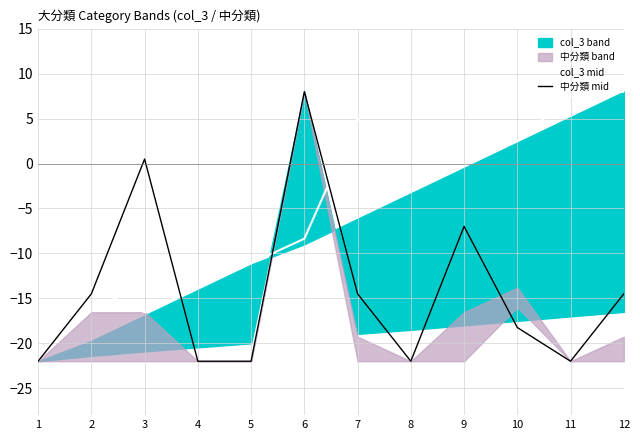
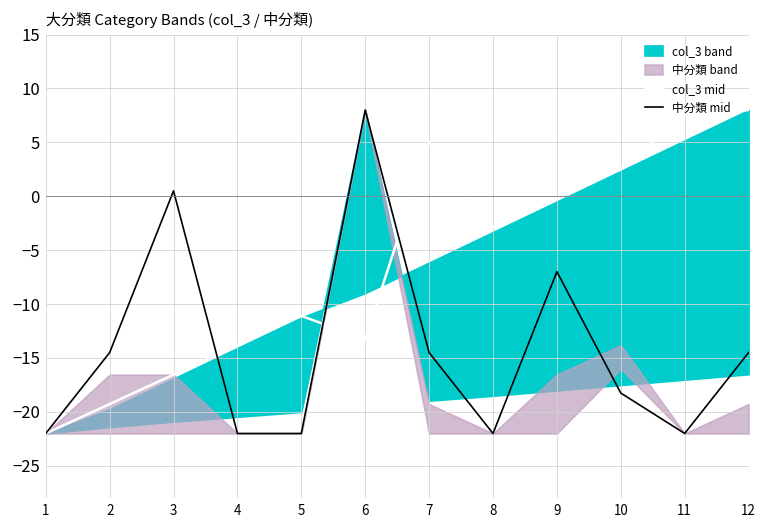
col_3 mid, 2: -14 -> -19
col_3 mid, 6: -8 -> -13
